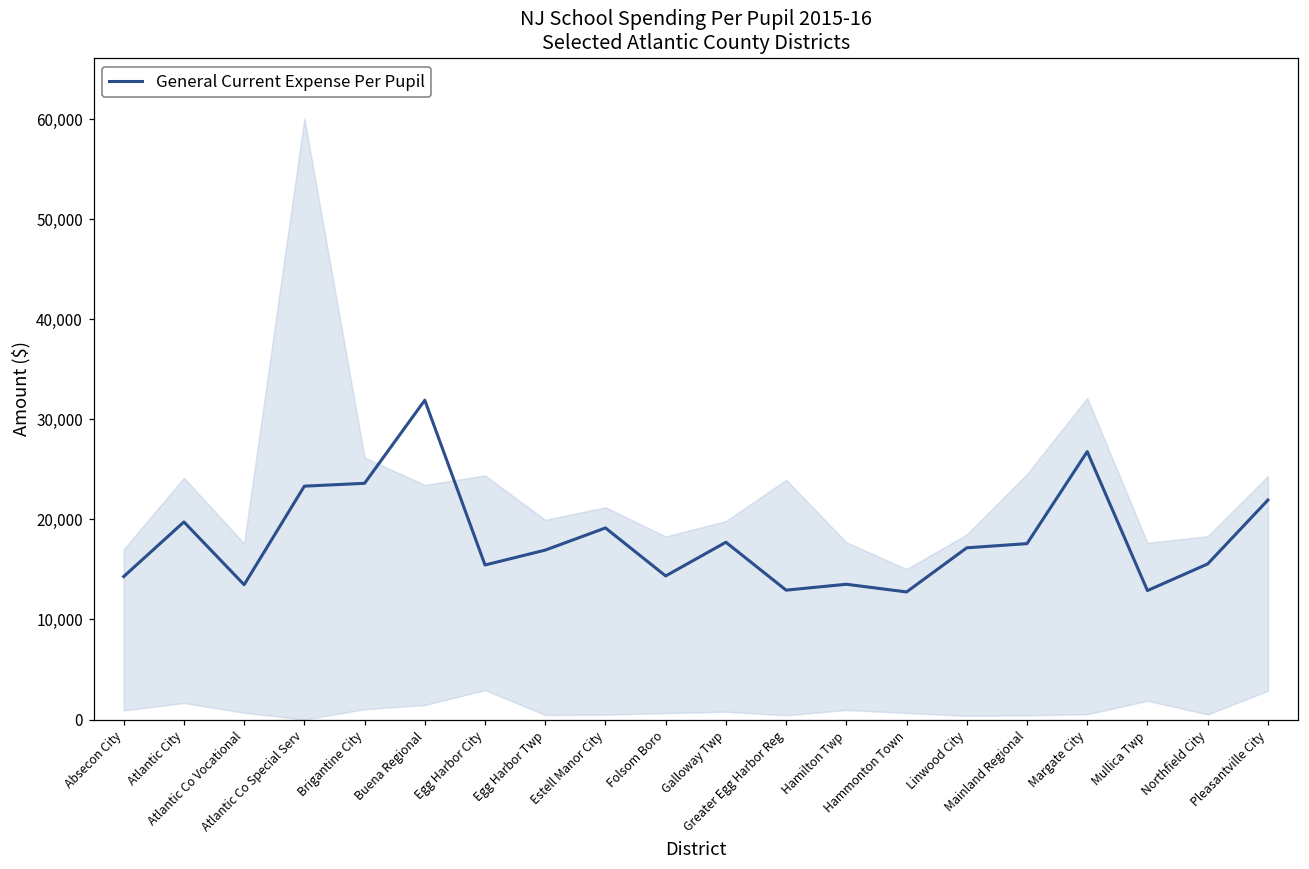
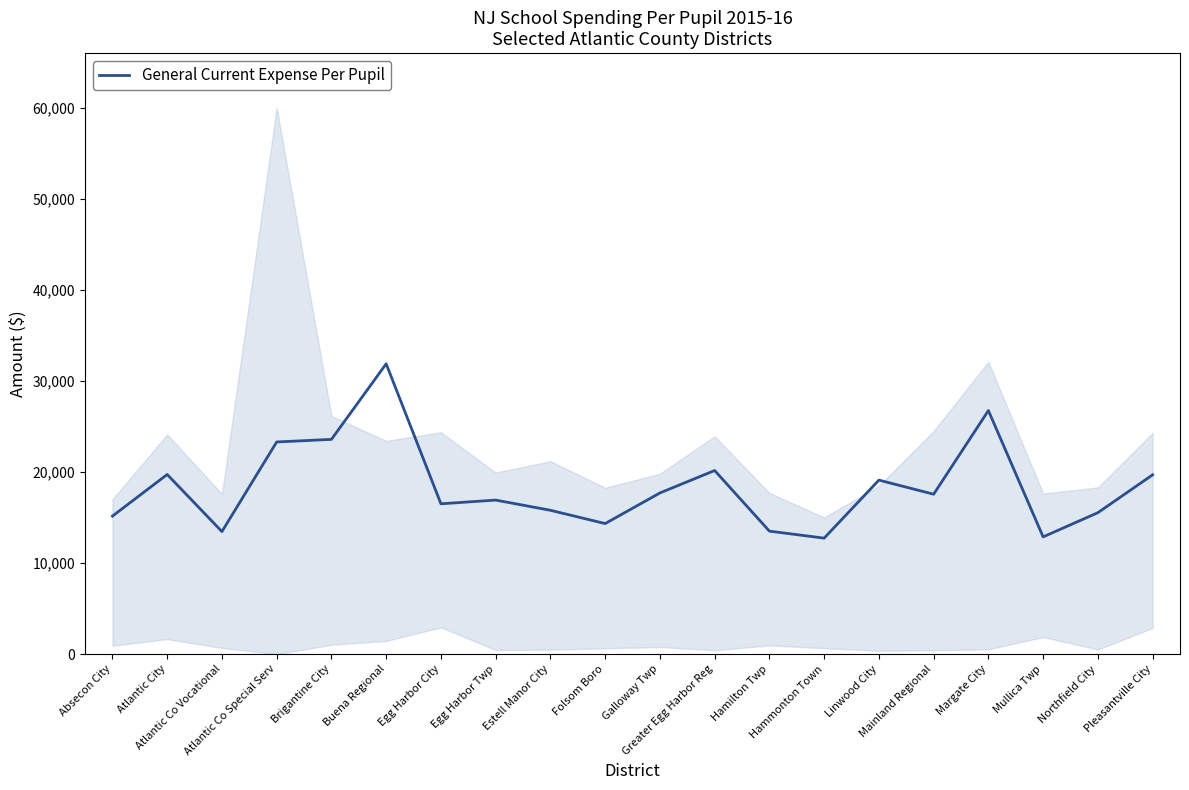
General Current Expense Per Pupil, Absecon City: 14,000 -> 15,000
General Current Expense Per Pupil, Egg Harbor City: 15,000 -> 17,000
General Current Expense Per Pupil, Estell Manor City: 19,000 -> 16,000
General Current Expense Per Pupil, Greater Egg Harbor Reg: 13,000 -> 20,000
General Current Expense Per Pupil, Linwood City: 17,000 -> 19,000
General Current Expense Per Pupil, Pleasantville City: 22,000 -> 20,000
